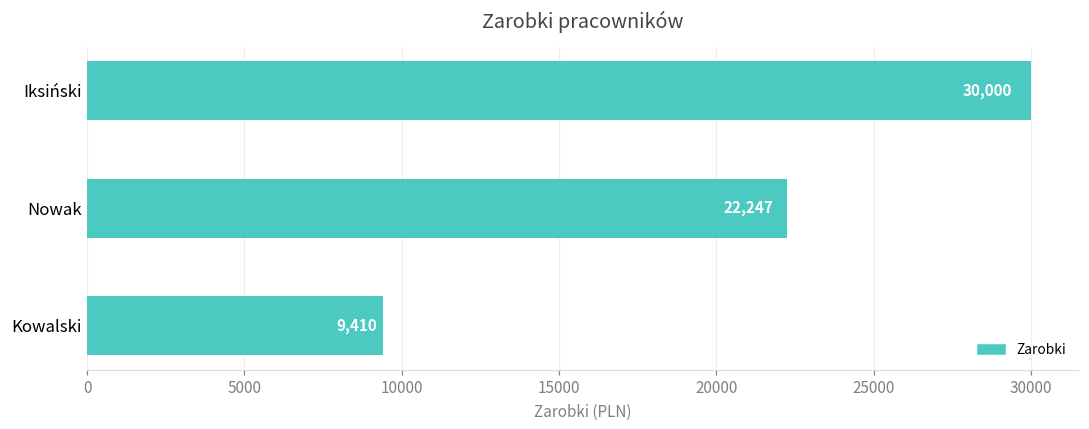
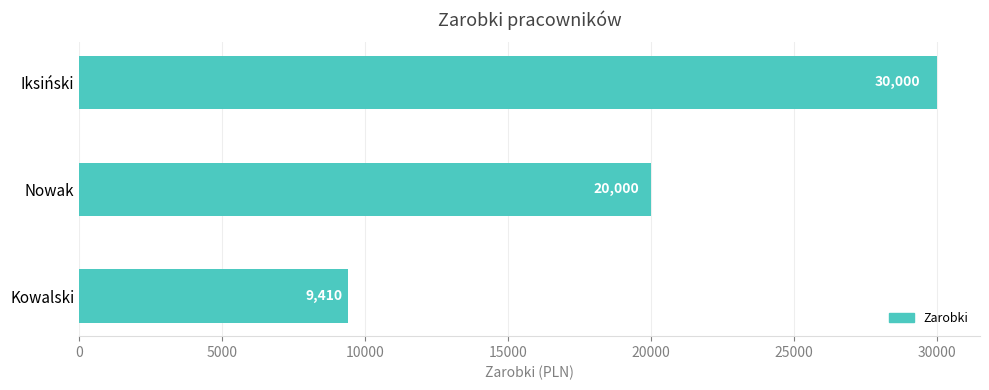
Nowak: 22,247 -> 20,000
